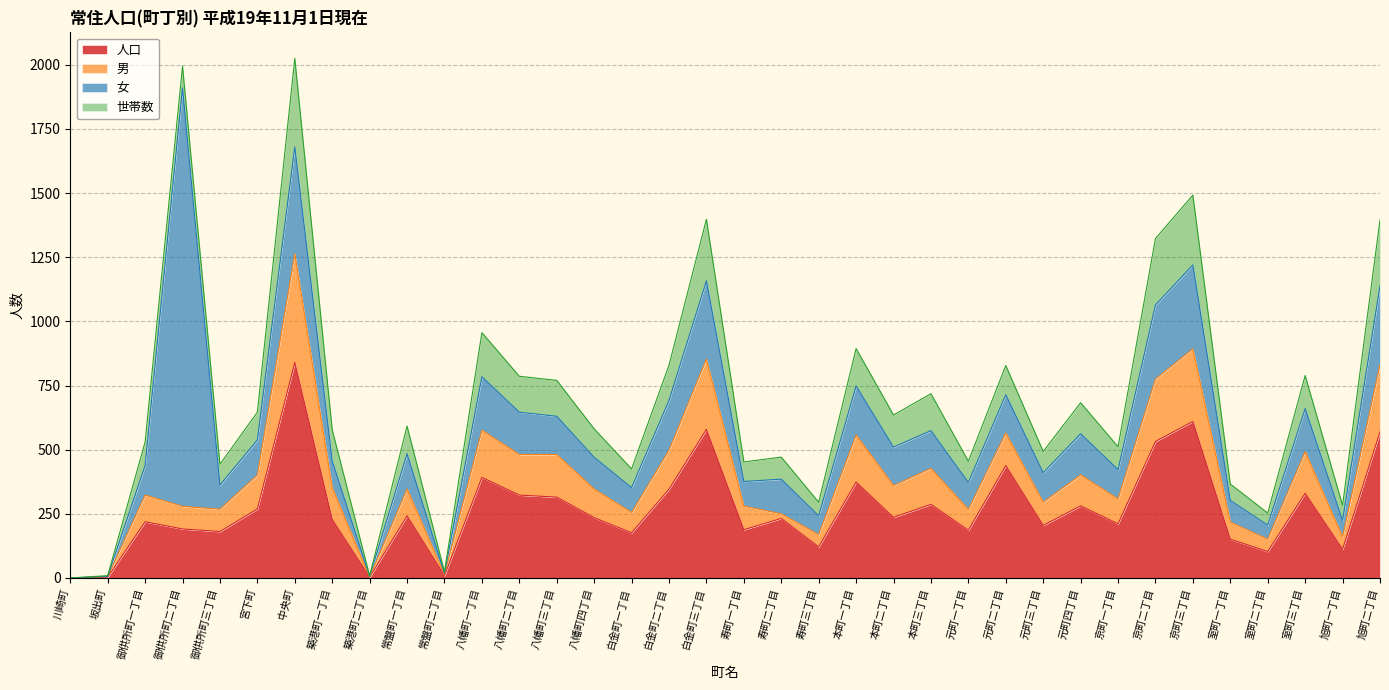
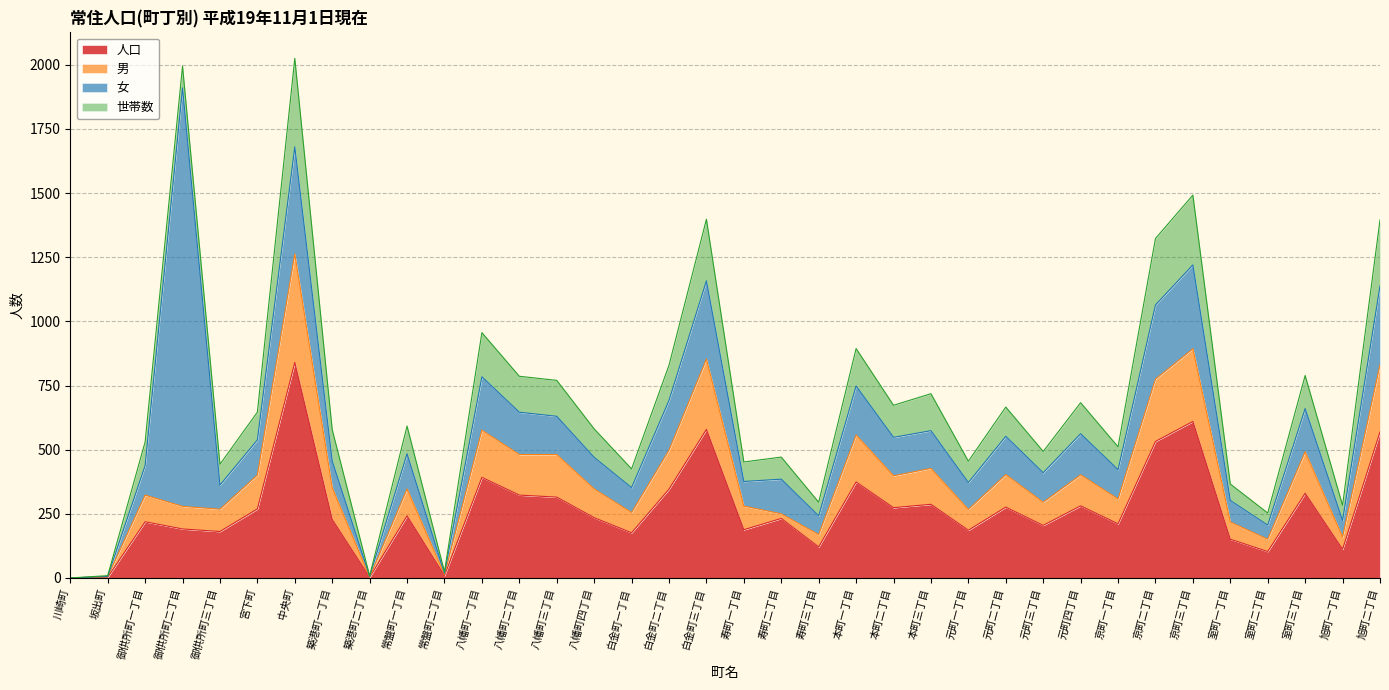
人口, 本町二丁目: 240 -> 270
人口, 元町二丁目: 440 -> 280
